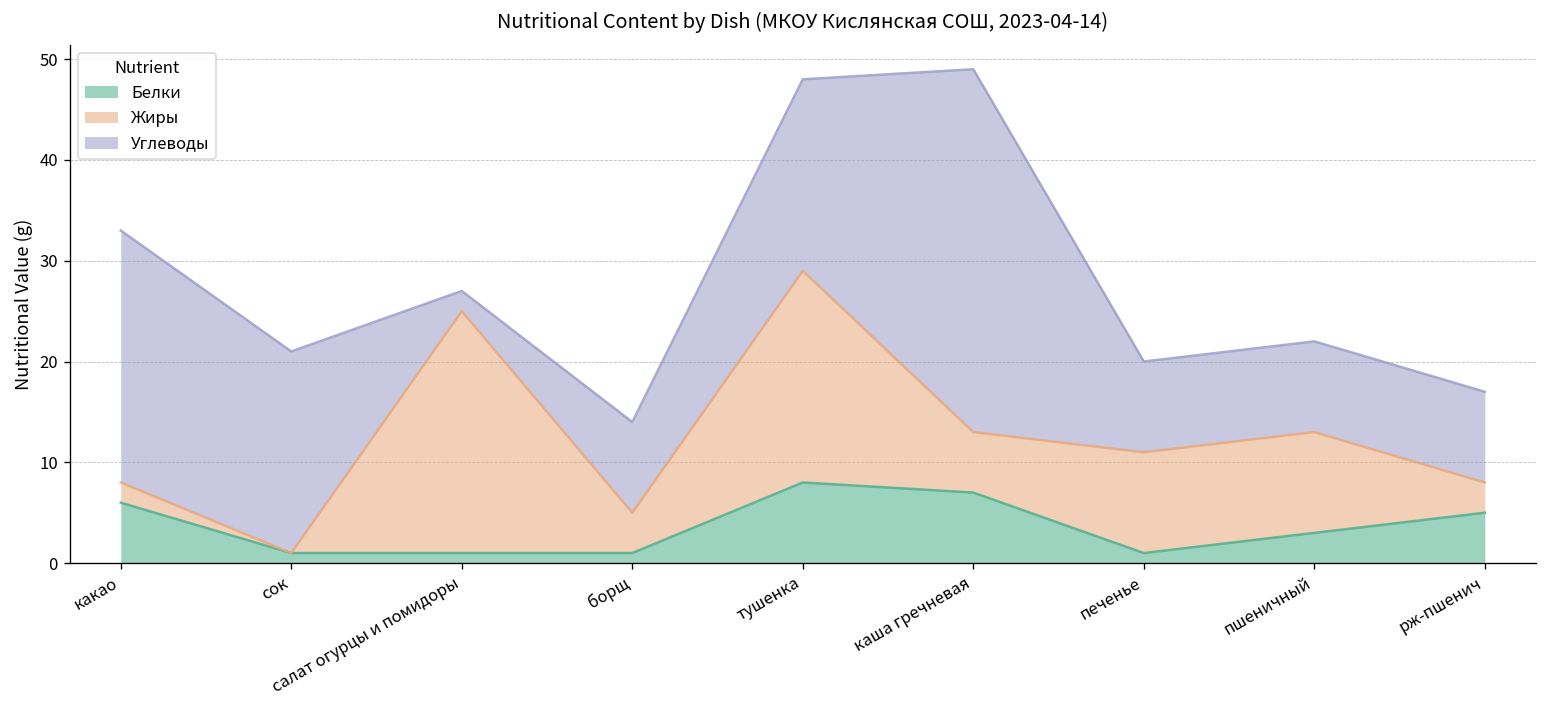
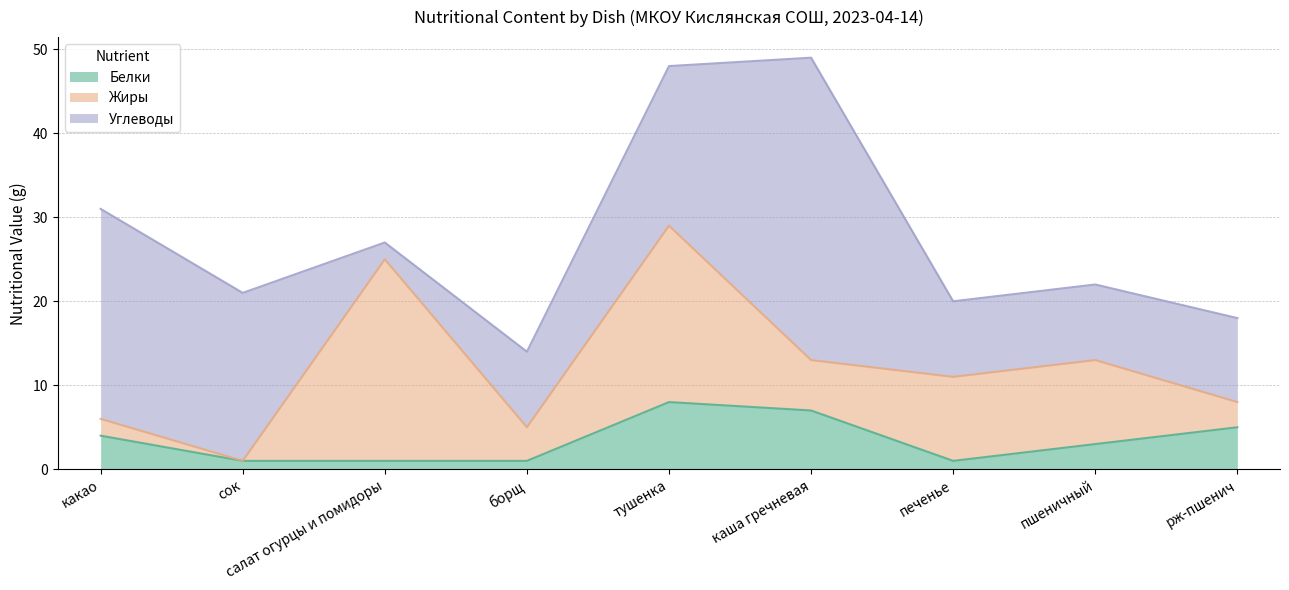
Белки, какао: 6 -> 4
Углеводы, рж-пшенич: 9 -> 10
